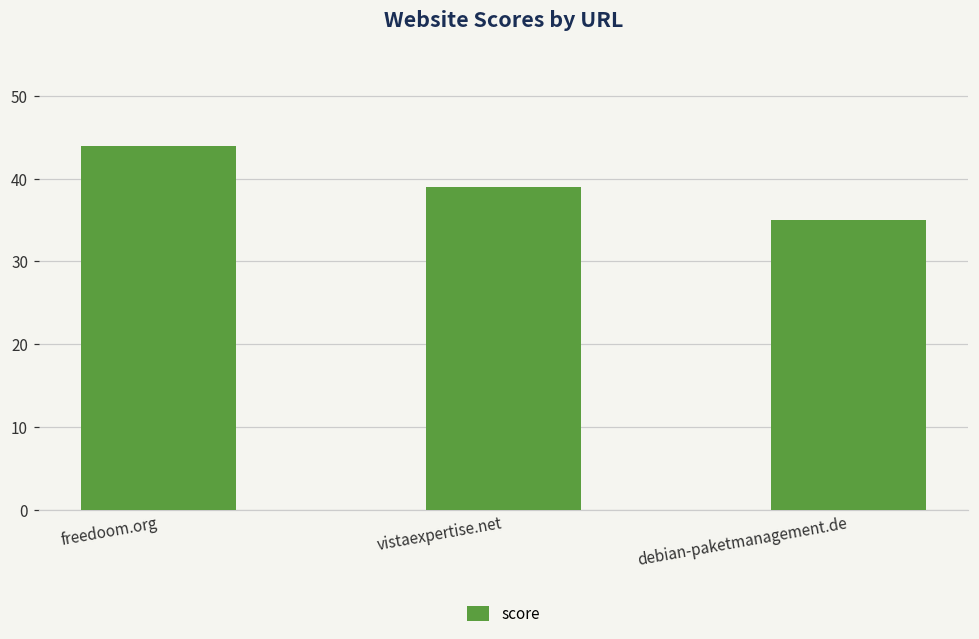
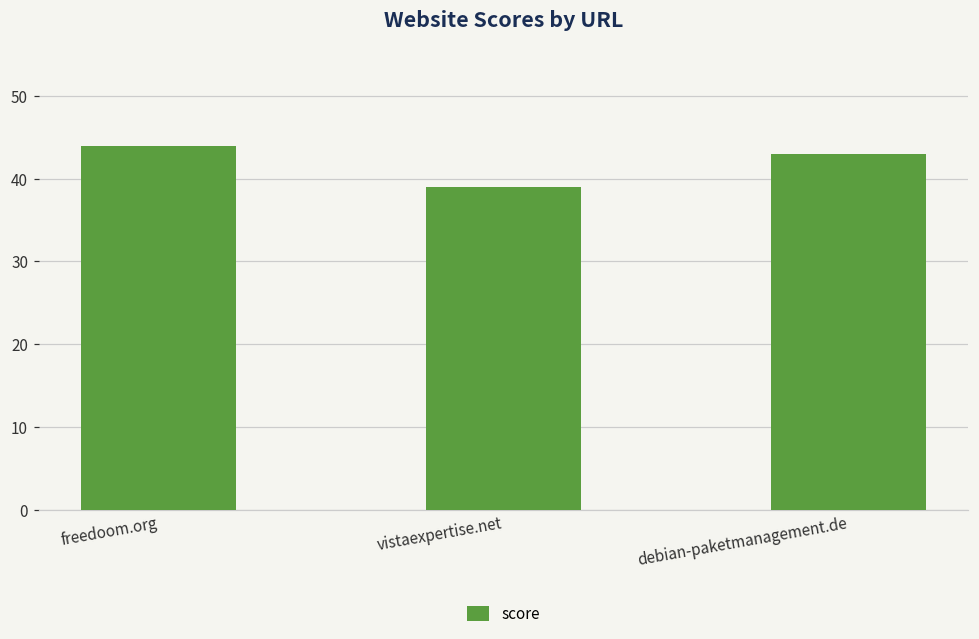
debian-paketmanagement.de: 35 -> 43
